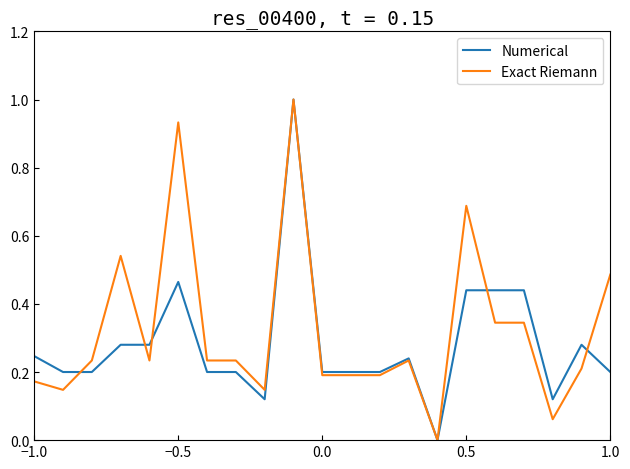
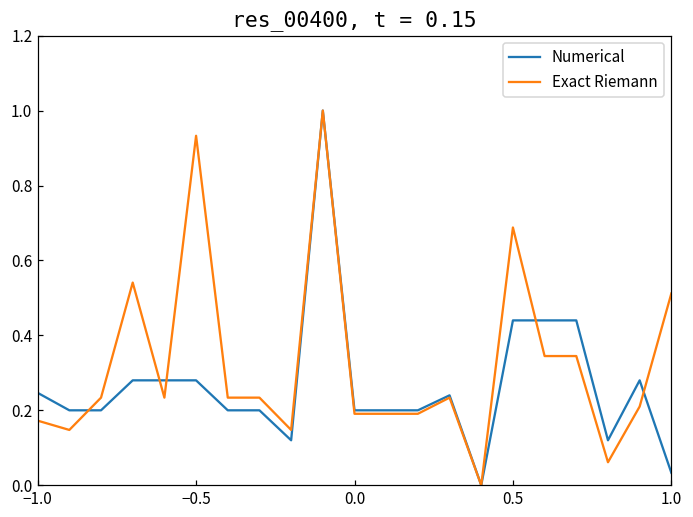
Numerical, −0.5: 0.46 -> 0.28
Numerical, 1.0: 0.20 -> 0.03
Exact Riemann, 1.0: 0.49 -> 0.51
